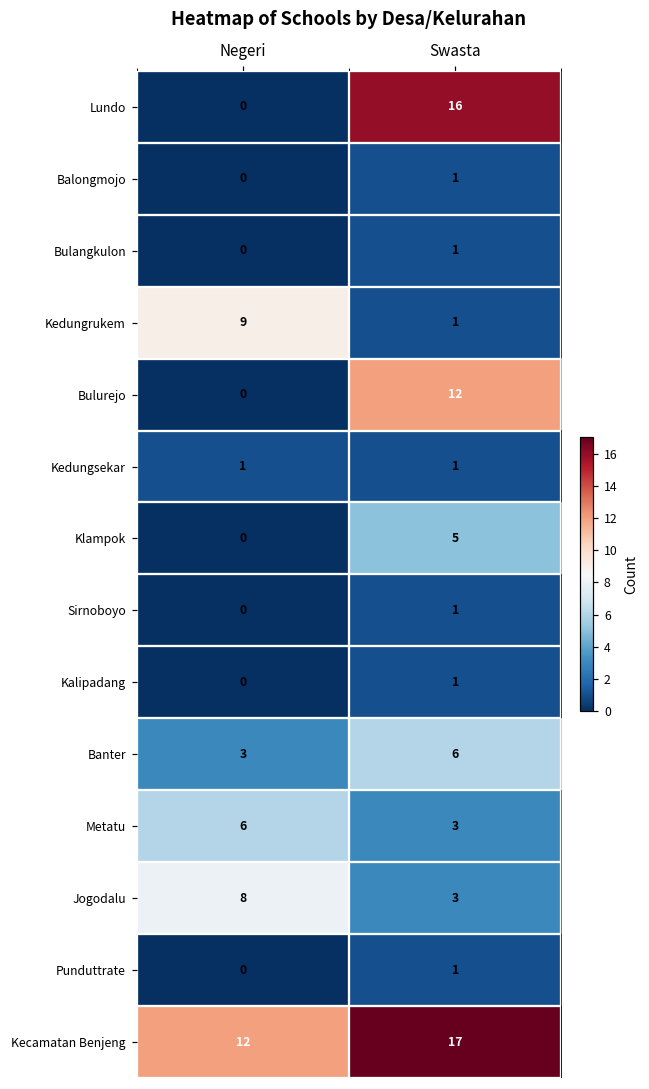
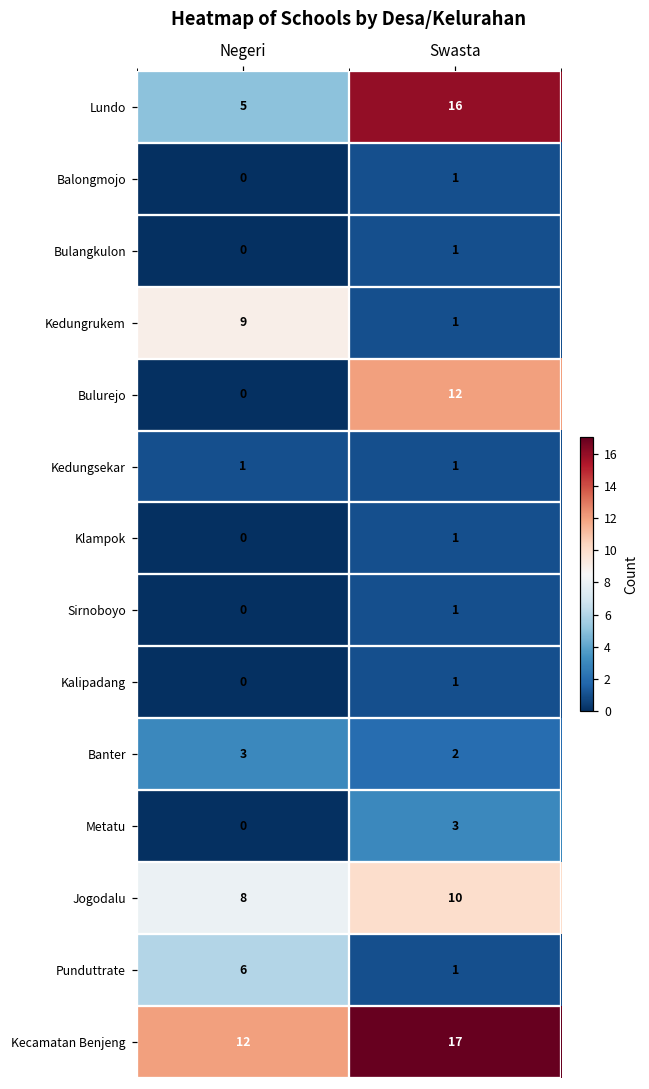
Lundo, Negeri: 0 -> 5
Klampok, Swasta: 5 -> 1
Banter, Swasta: 6 -> 2
Metatu, Negeri: 6 -> 0
Jogodalu, Swasta: 3 -> 10
Punduttrate, Negeri: 0 -> 6
